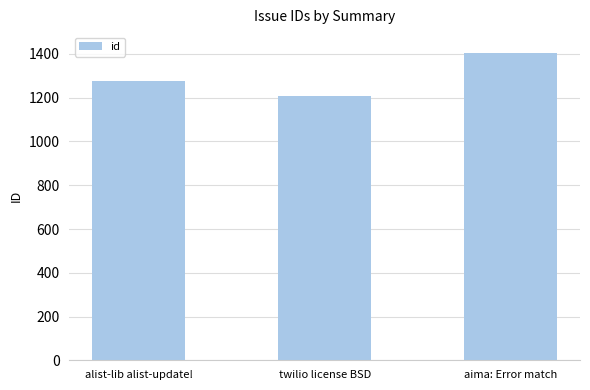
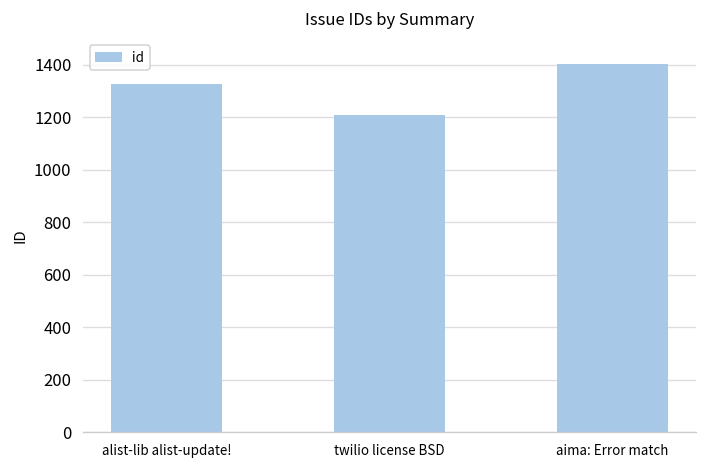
alist-lib alist-update!: 1280 -> 1330
